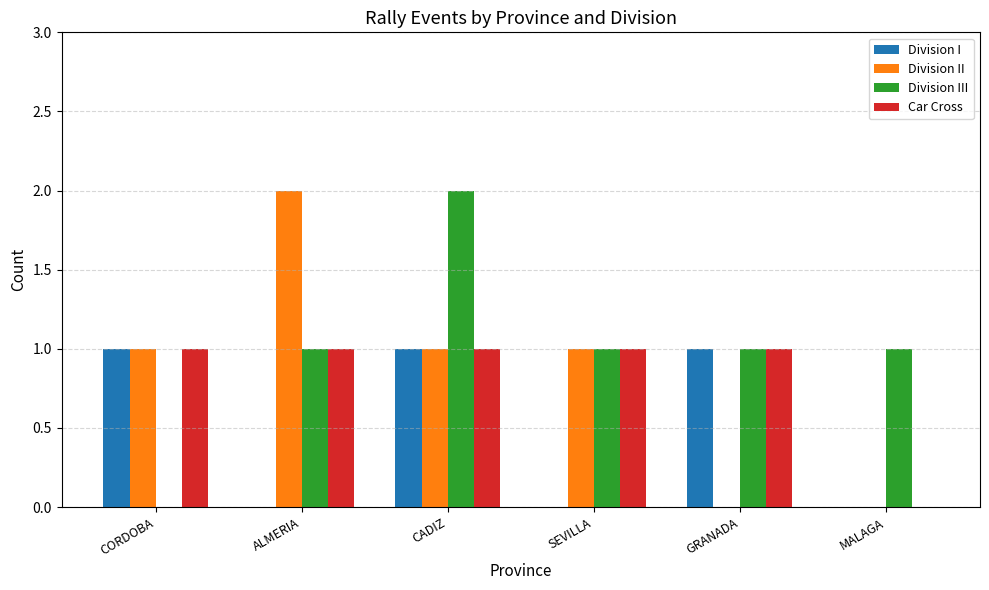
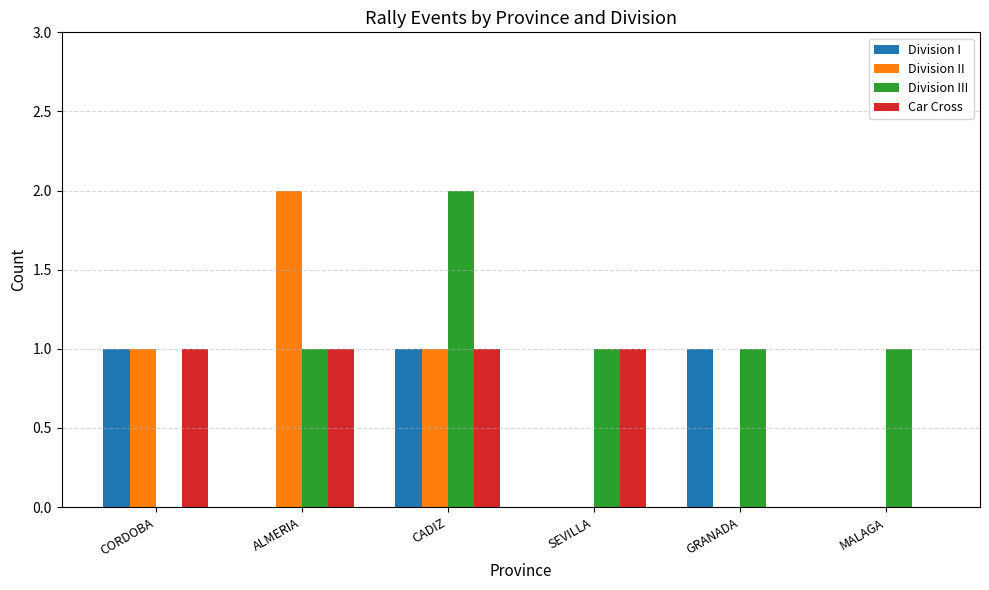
Division II, SEVILLA: 1 -> 0
Car Cross, GRANADA: 1 -> 0
